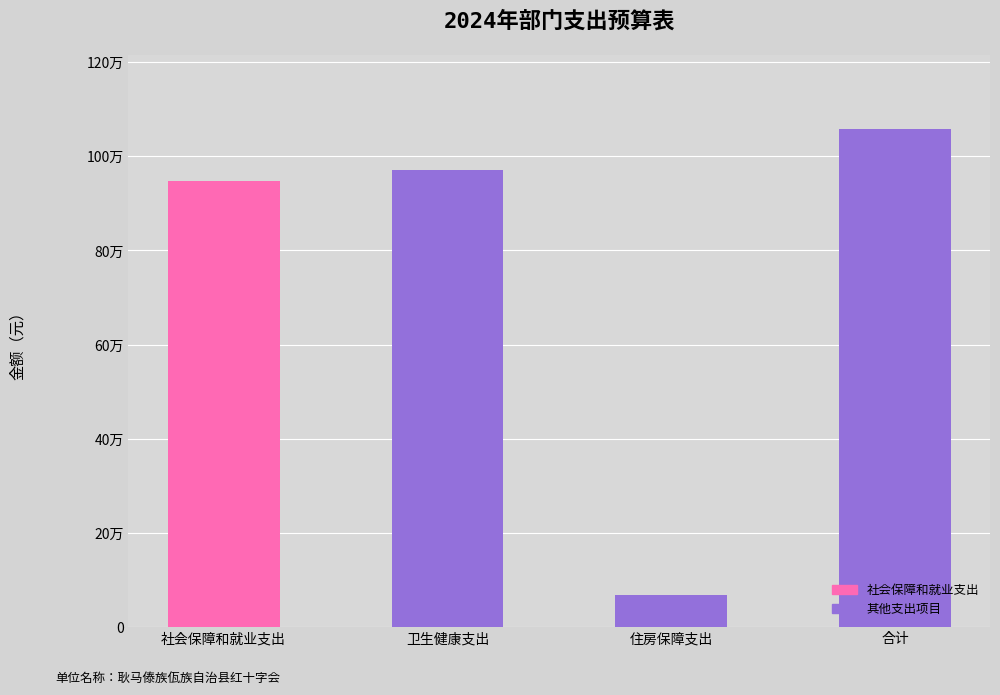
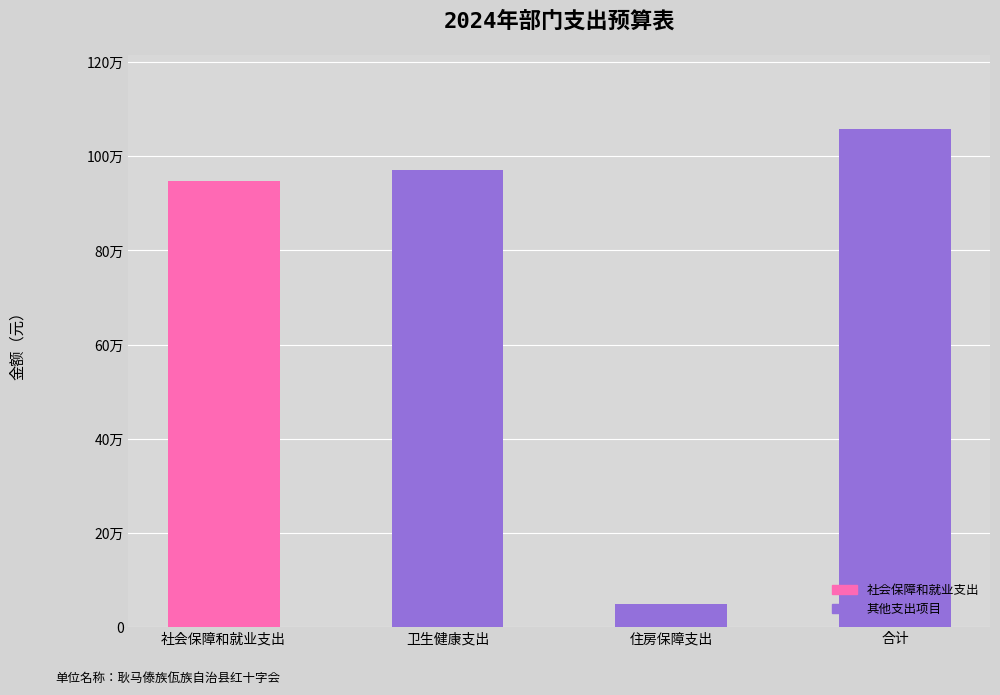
住房保障支出: 7万 -> 5万
